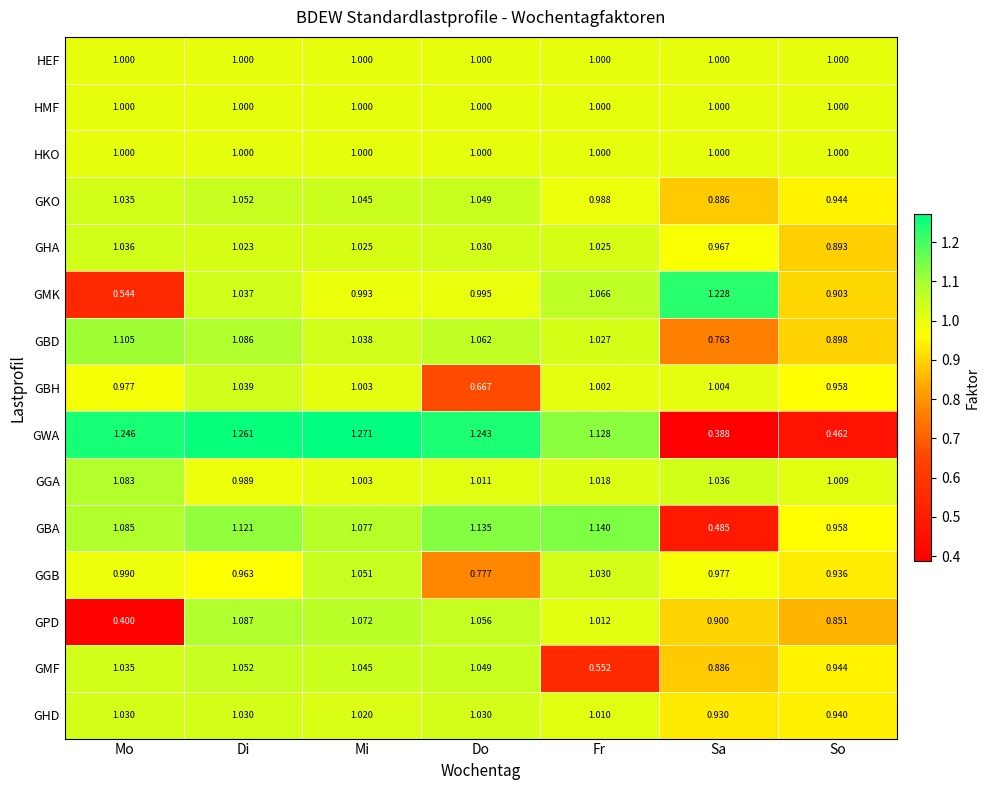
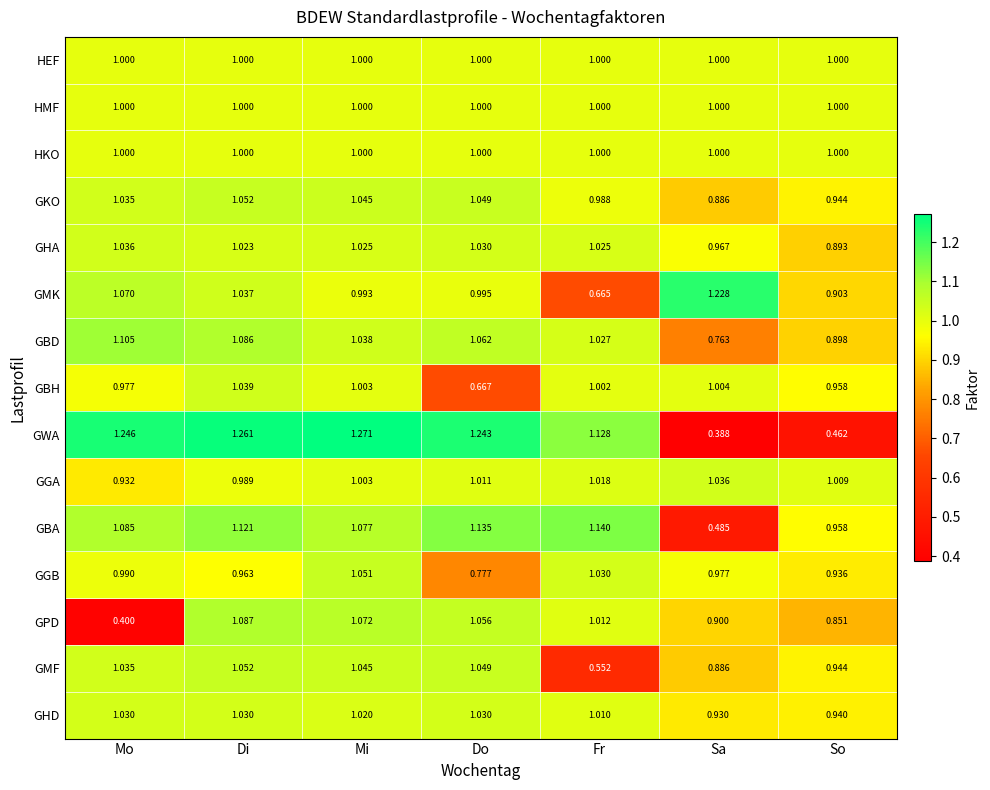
GMK, Mo: 0.544 -> 1.070
GMK, Fr: 1.066 -> 0.665
GGA, Mo: 1.083 -> 0.932
